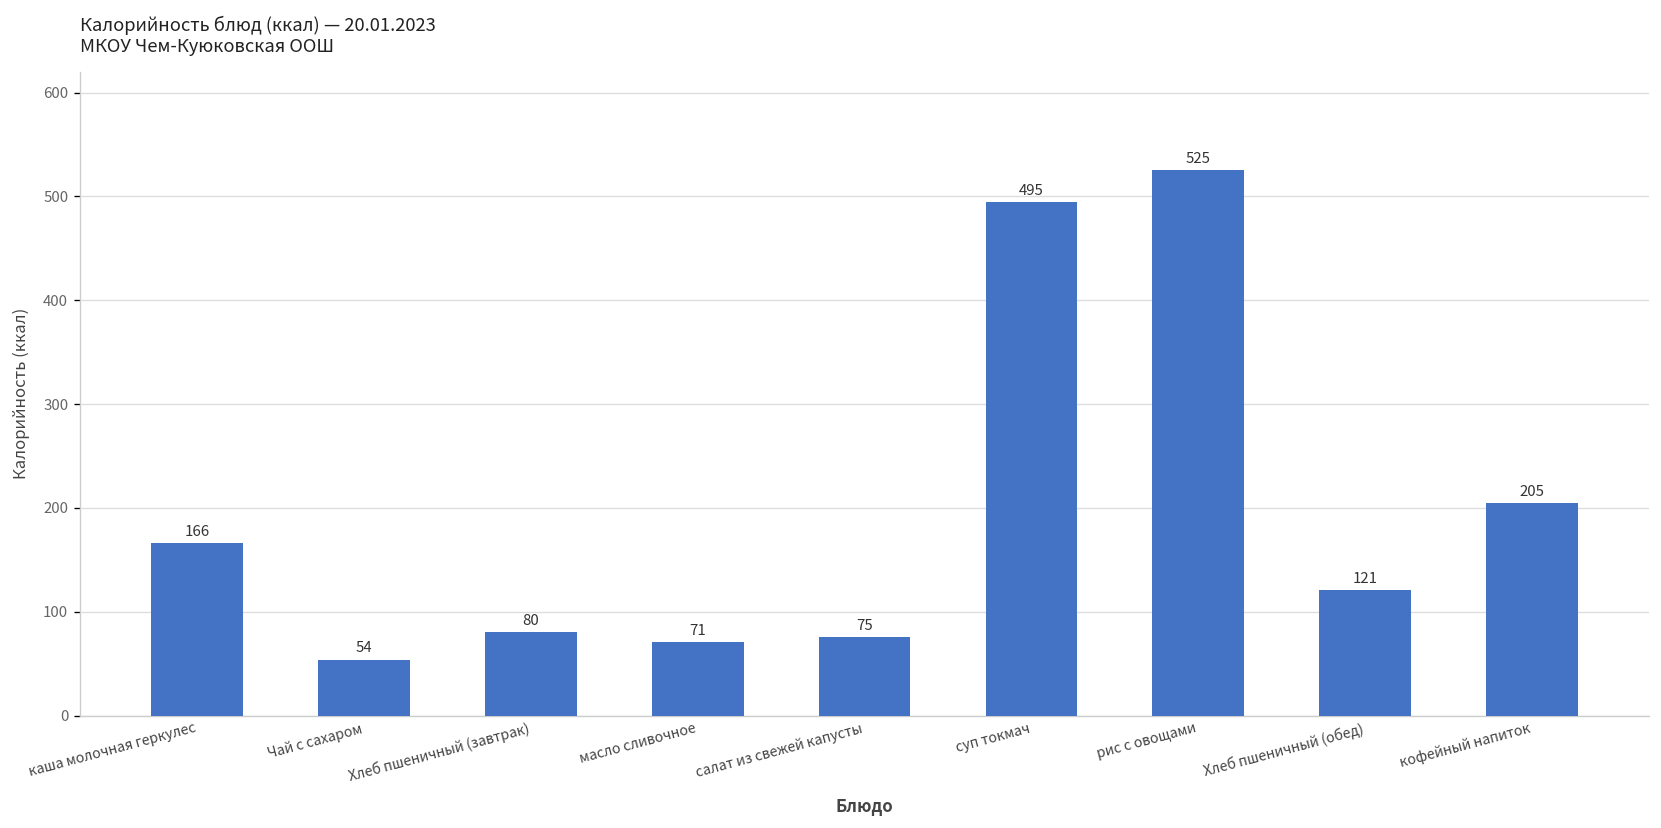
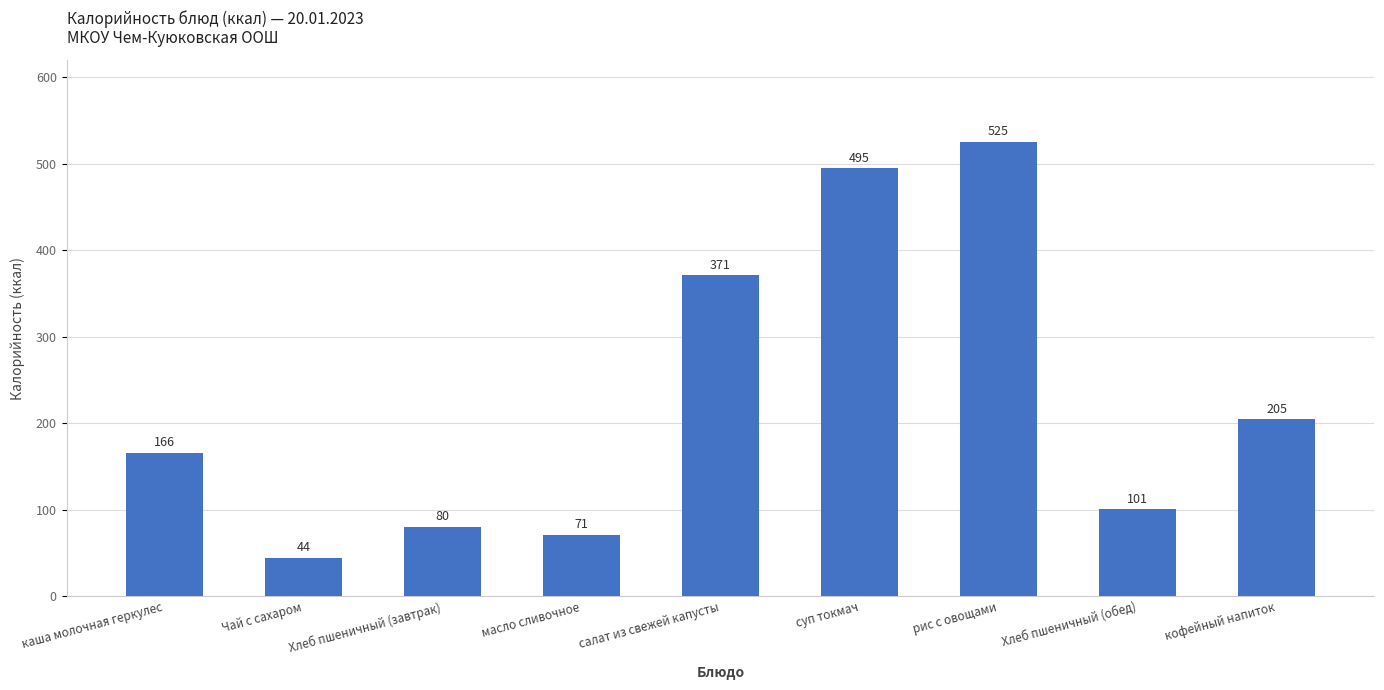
Чай с сахаром: 54 -> 44
салат из свежей капусты: 75 -> 371
Хлеб пшеничный (обед): 121 -> 101
